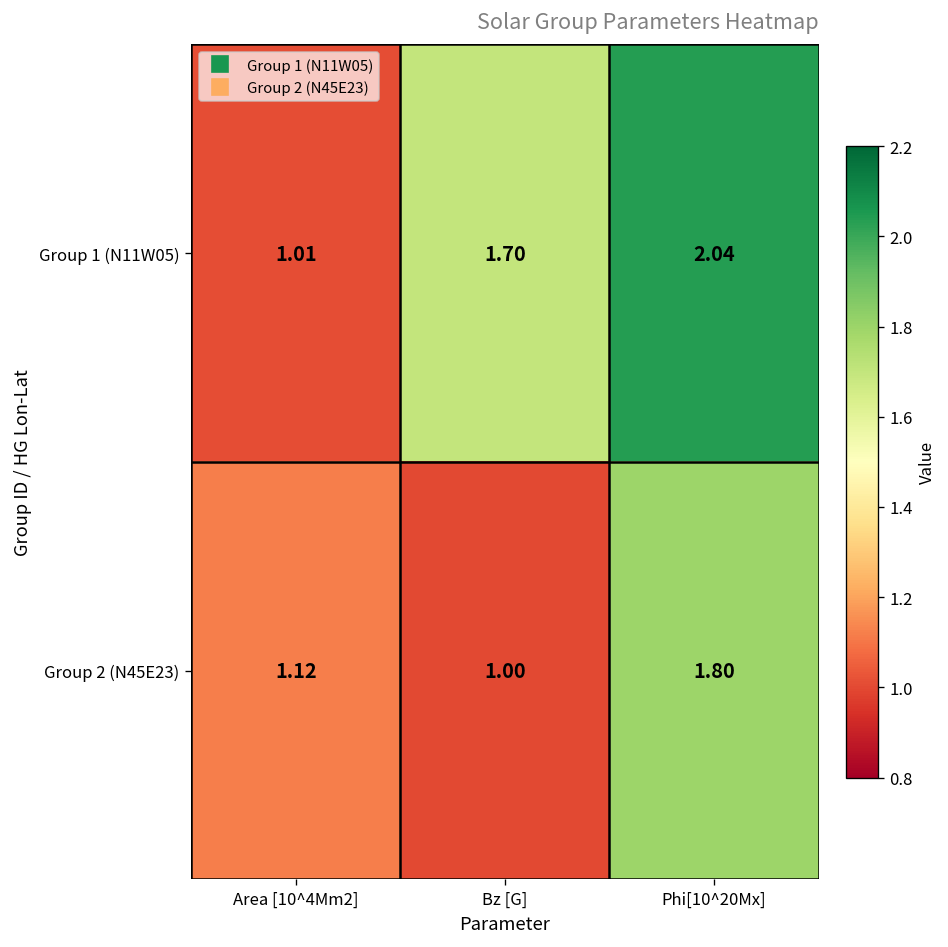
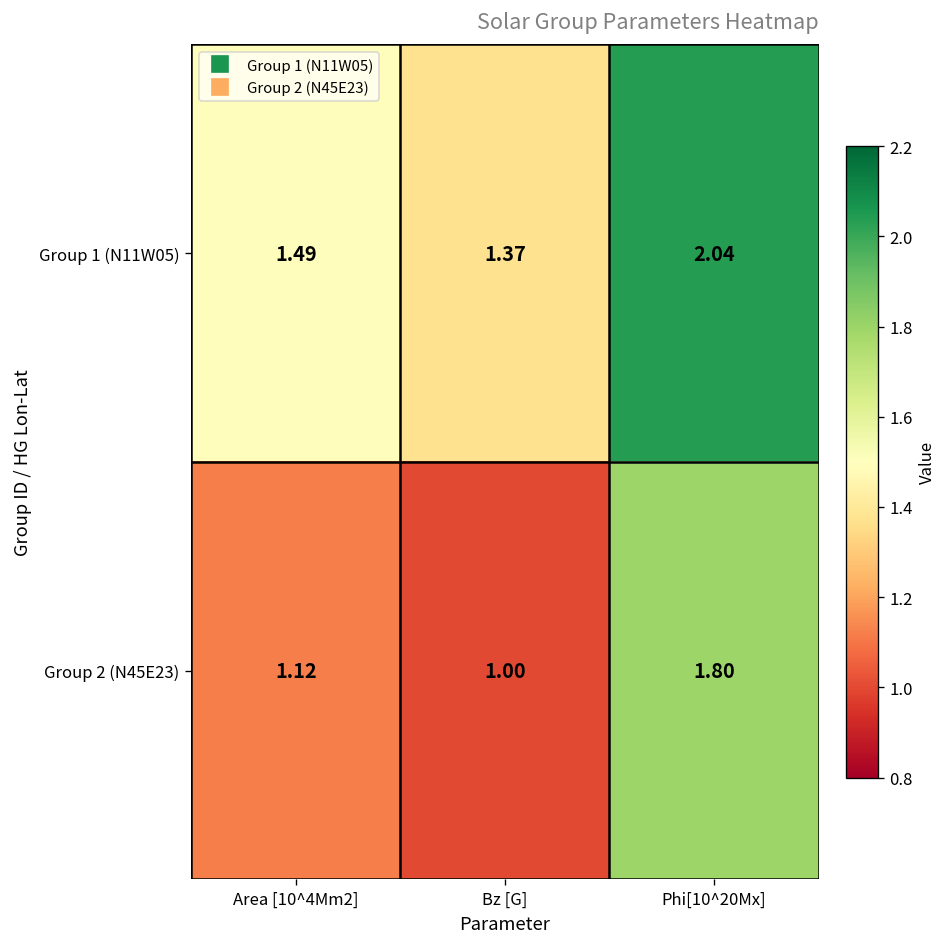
Group 1 (N11W05), Area [10^4Mm2]: 1.01 -> 1.49
Group 1 (N11W05), Bz [G]: 1.70 -> 1.37
